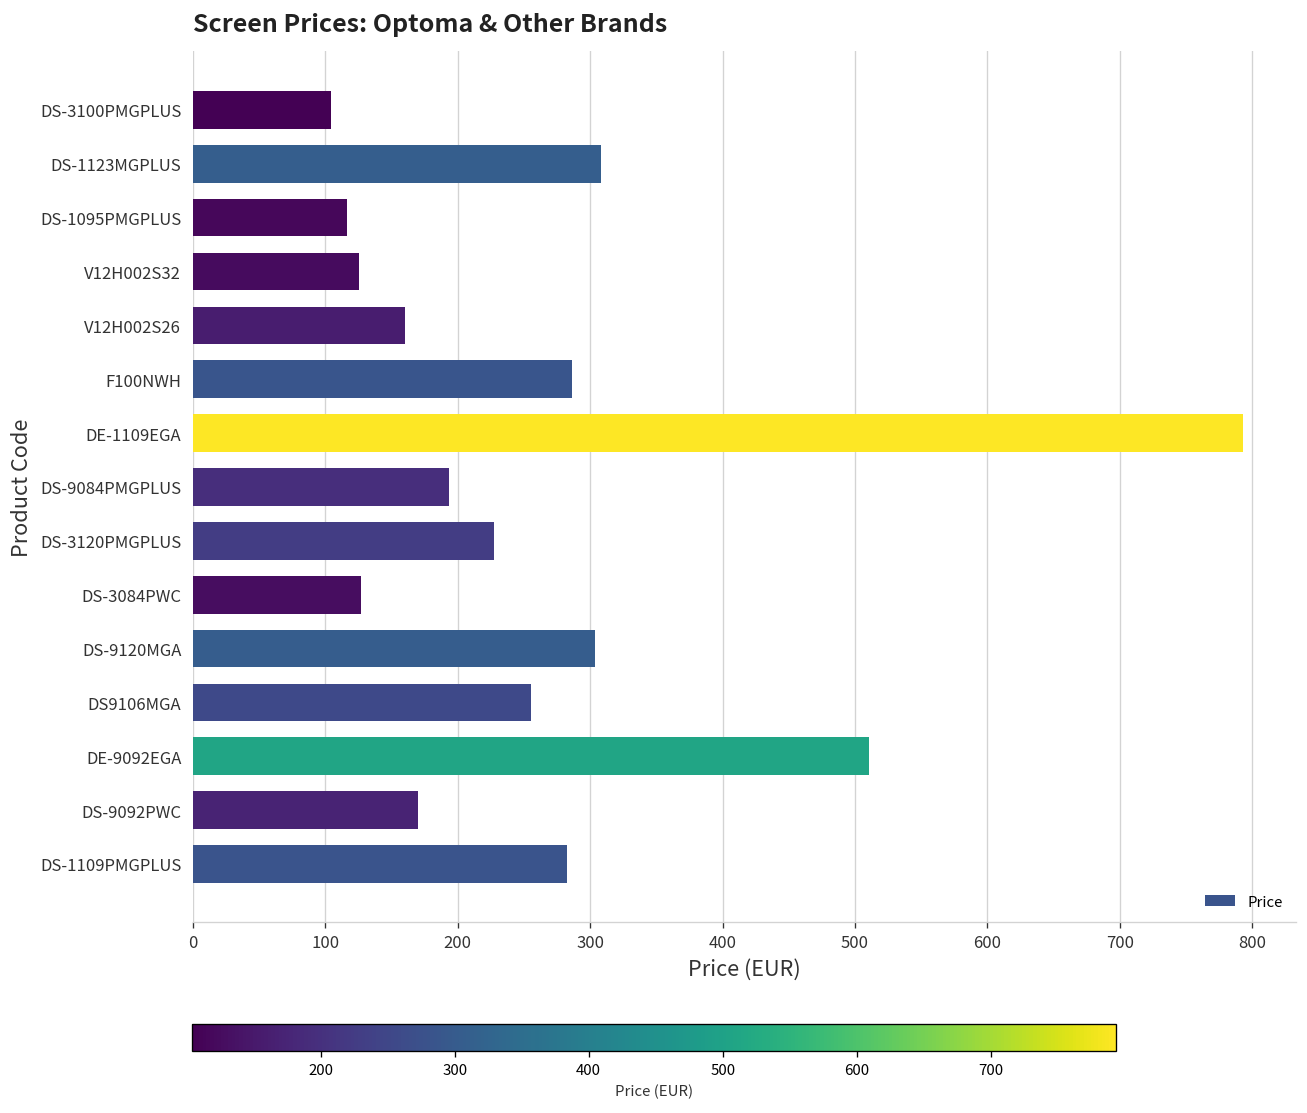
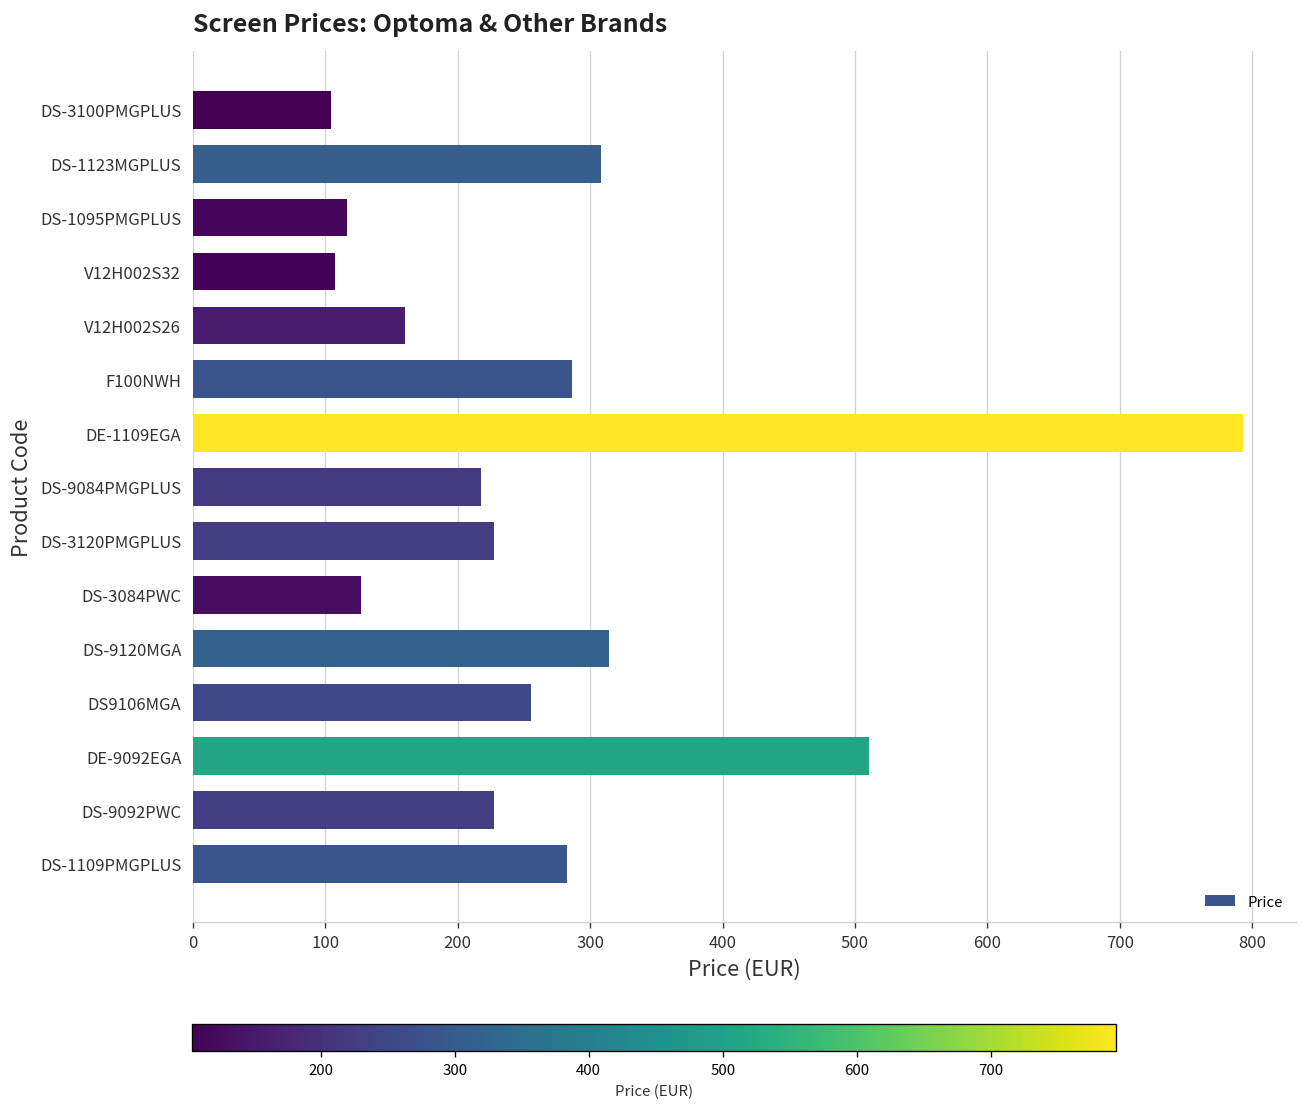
V12H002S32: 125 -> 108
DS-9084PMGPLUS: 193 -> 218
DS-9120MGA: 304 -> 314
DS-9092PWC: 170 -> 228
